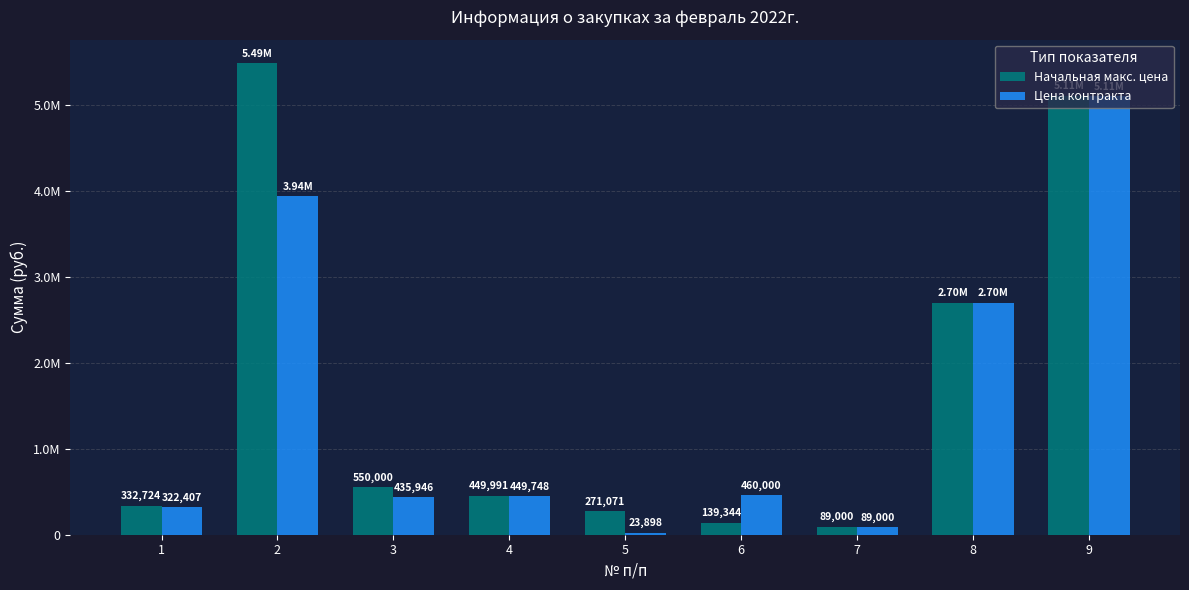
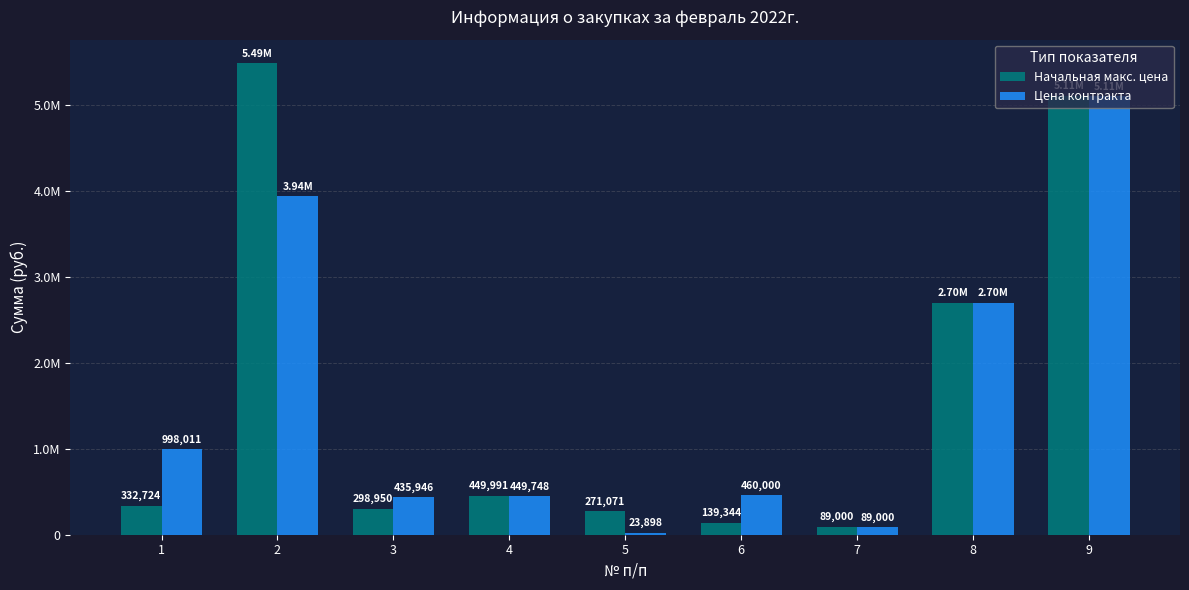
Цена контракта, 1: 322,407 -> 998,011
Начальная макс. цена, 3: 550,000 -> 298,950
